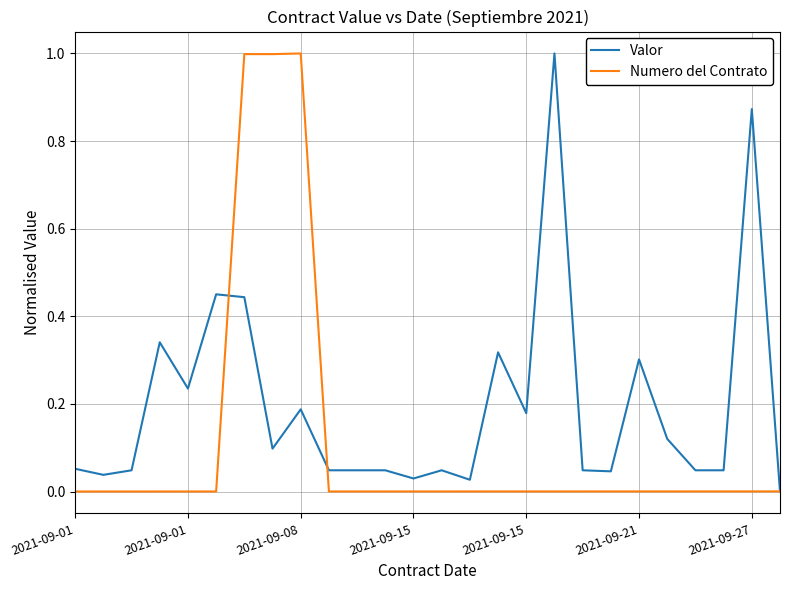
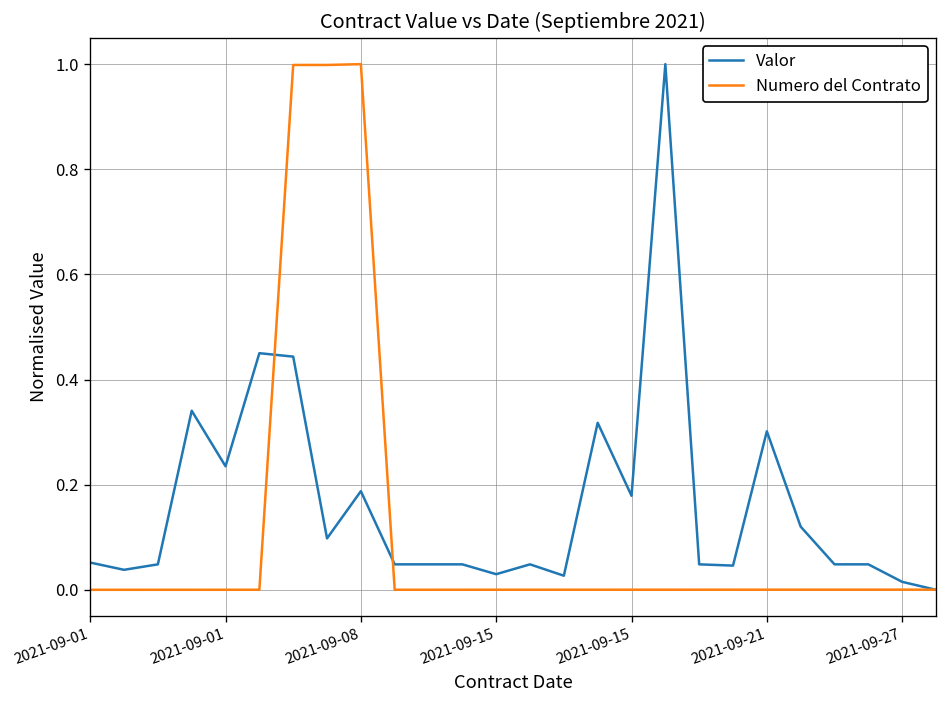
Valor, 2021-09-27: 0.87 -> 0.02
